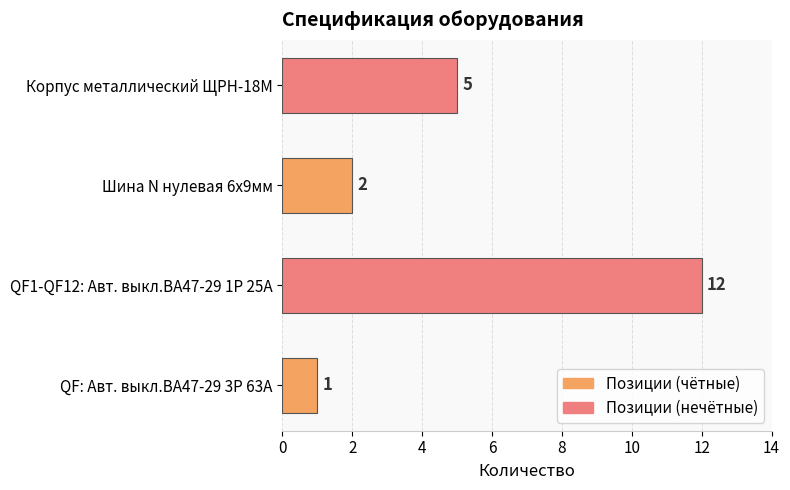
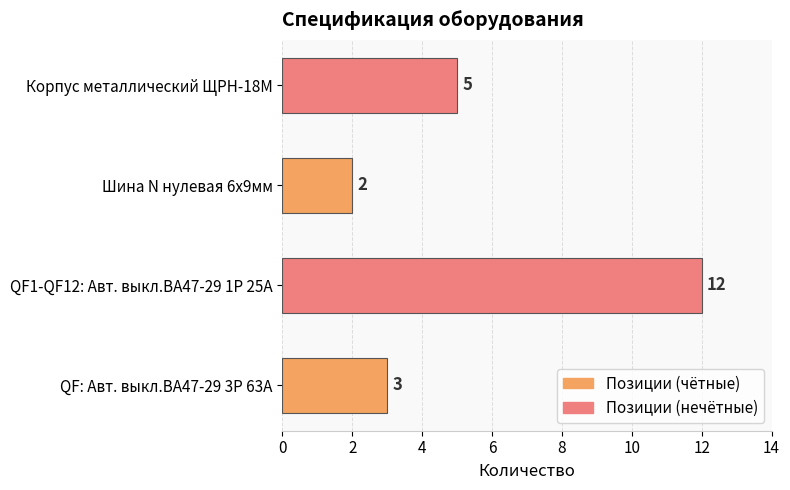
QF: Авт. выкл.ВА47-29 3Р 63А: 1 -> 3
